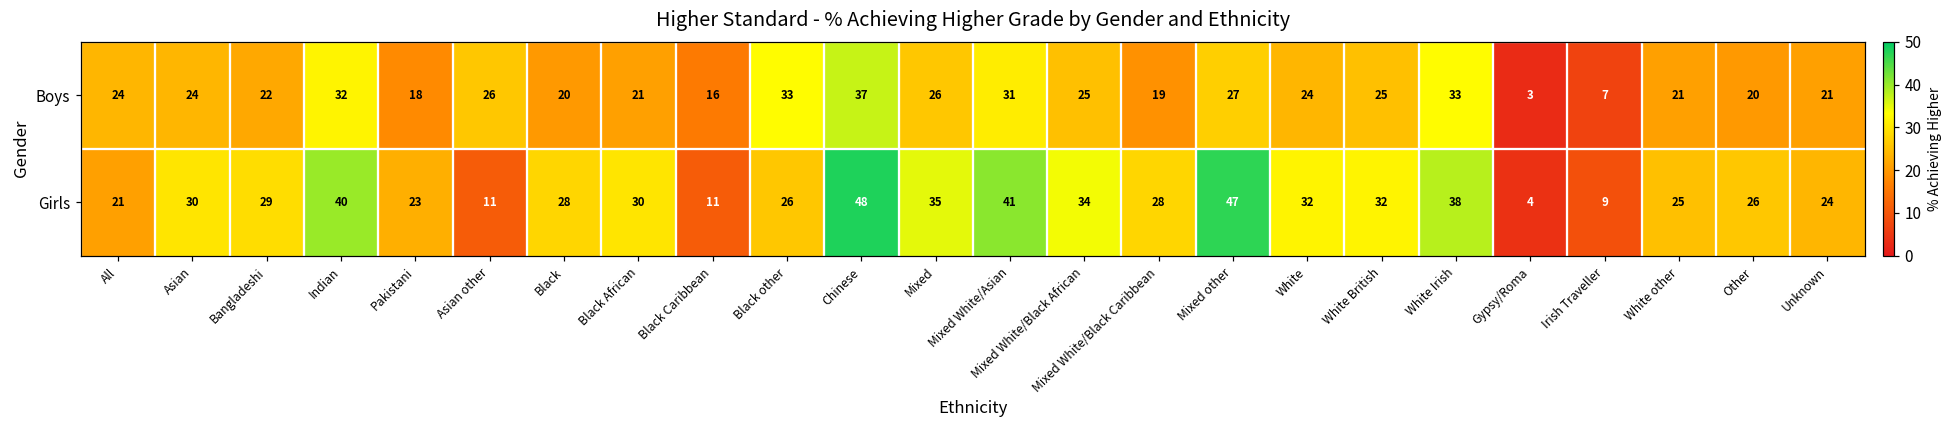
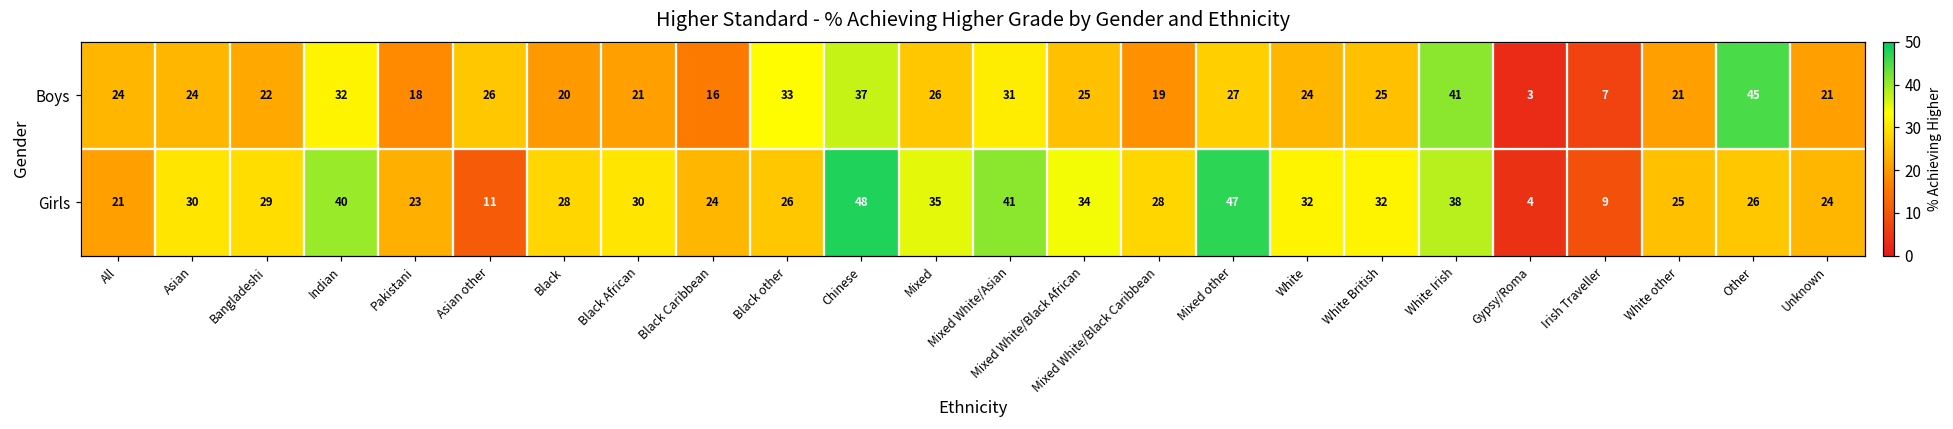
Boys, White Irish: 33 -> 41
Boys, Other: 20 -> 45
Girls, Black Caribbean: 11 -> 24
